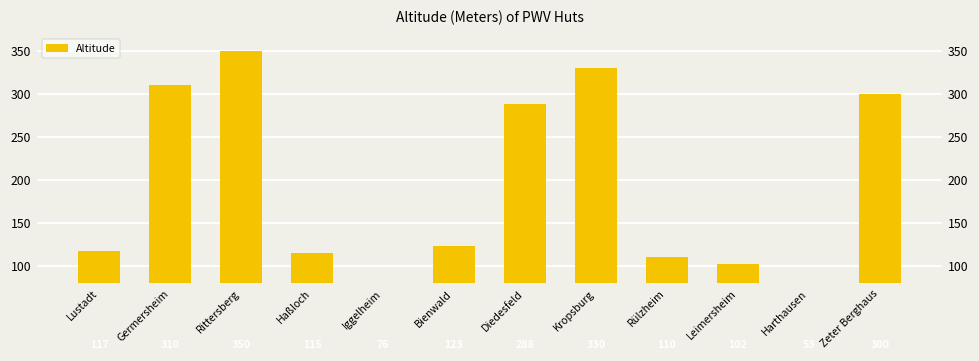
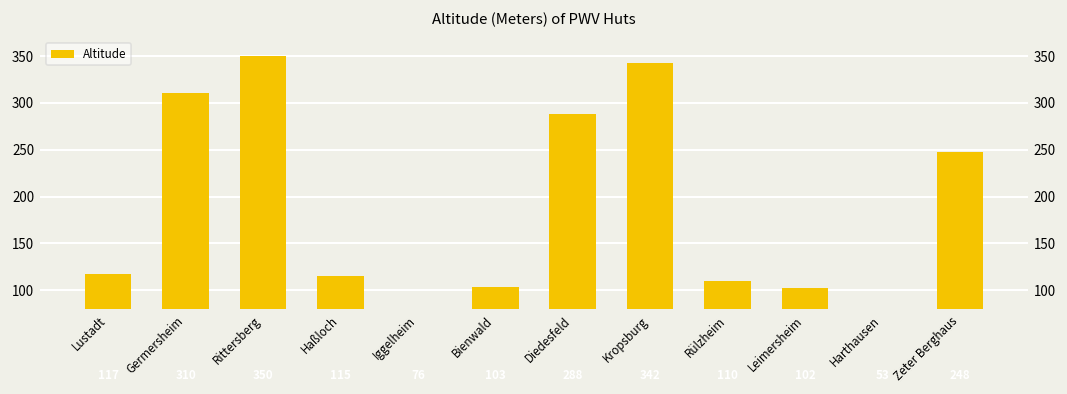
Bienwald: 120 -> 100
Kropsburg: 330 -> 340
Zeter Berghaus: 300 -> 250
